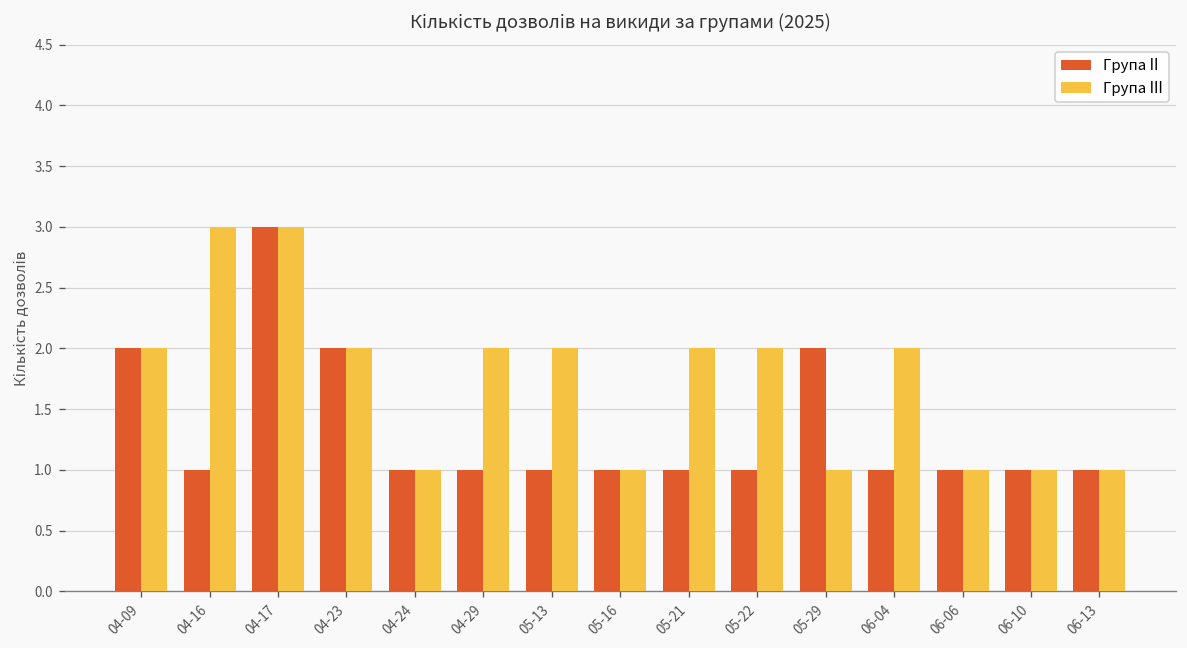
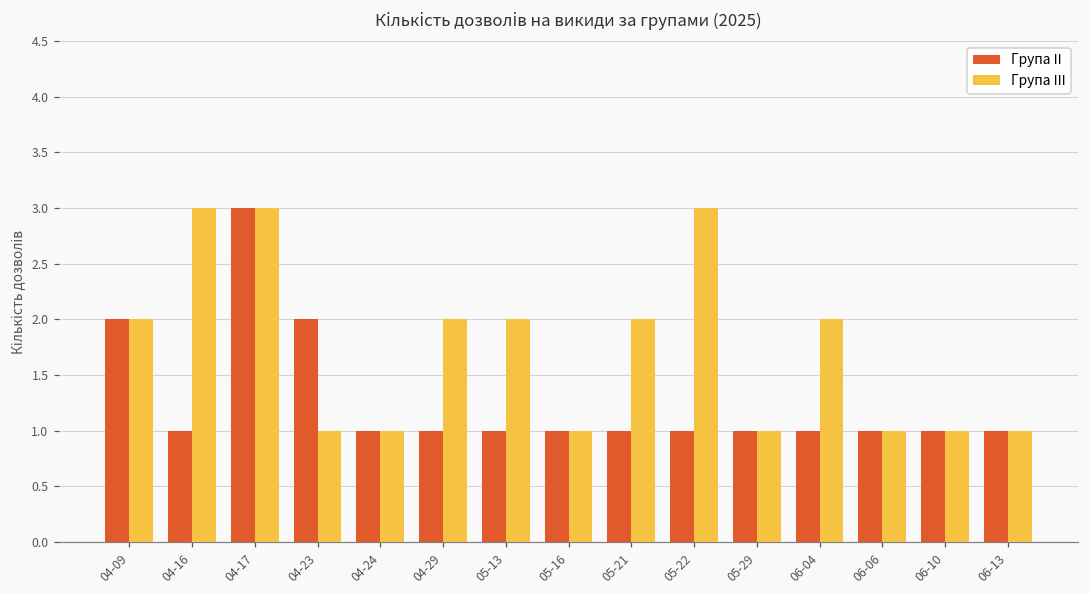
Група ІІІ, 04-23: 2 -> 1
Група ІІІ, 05-22: 2 -> 3
Група ІІ, 05-29: 2 -> 1
